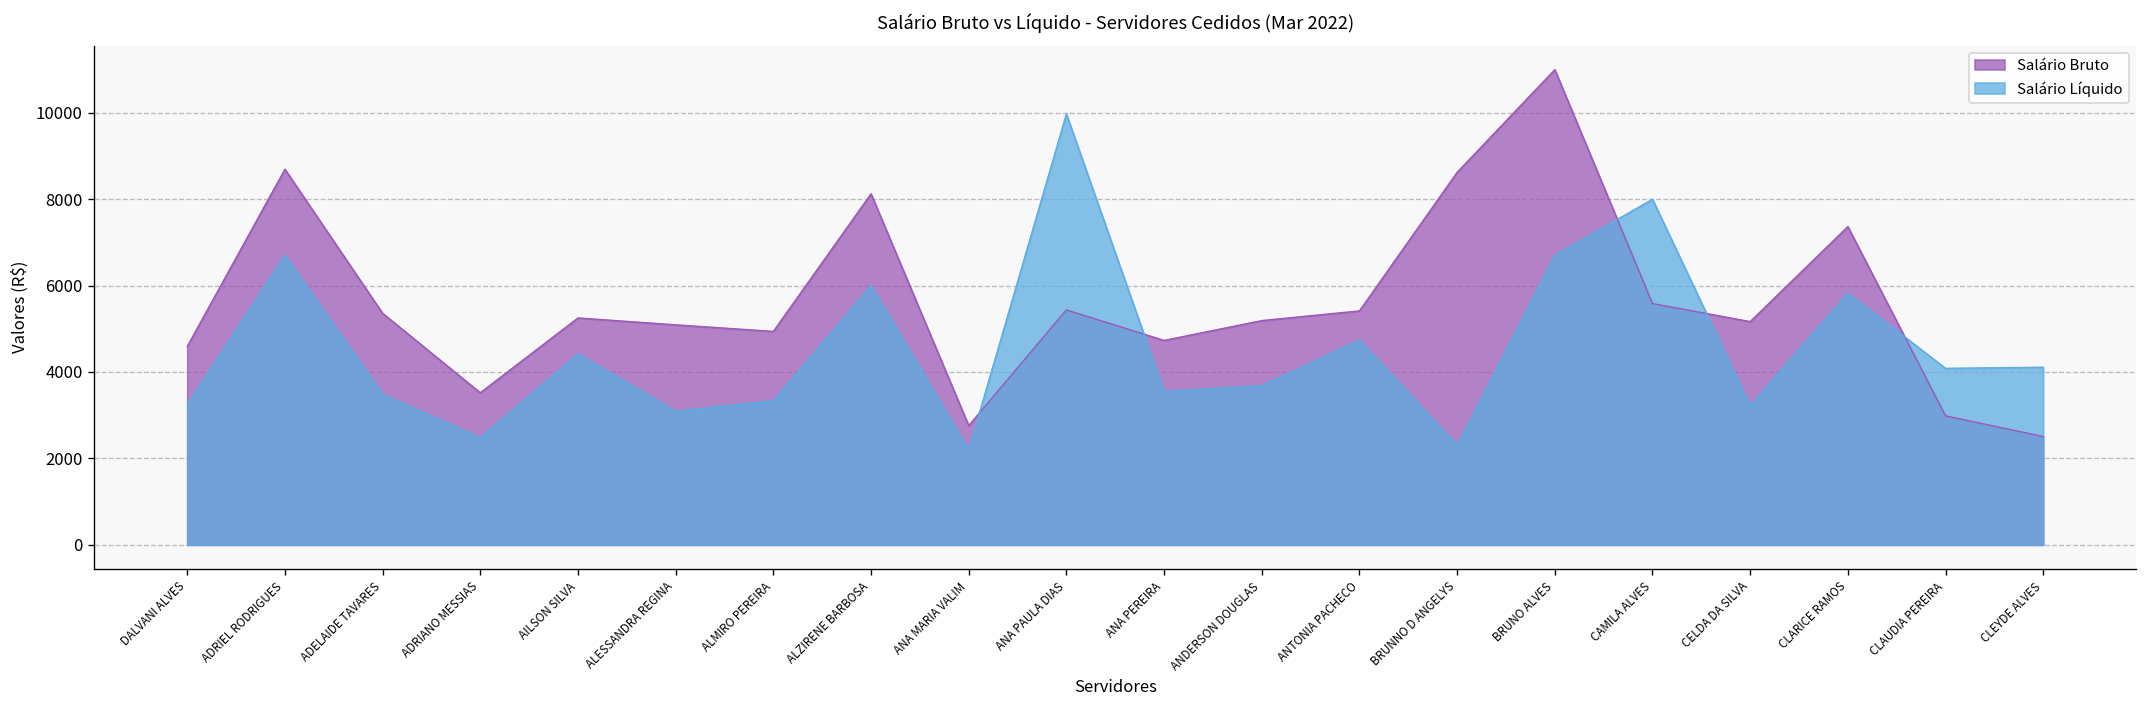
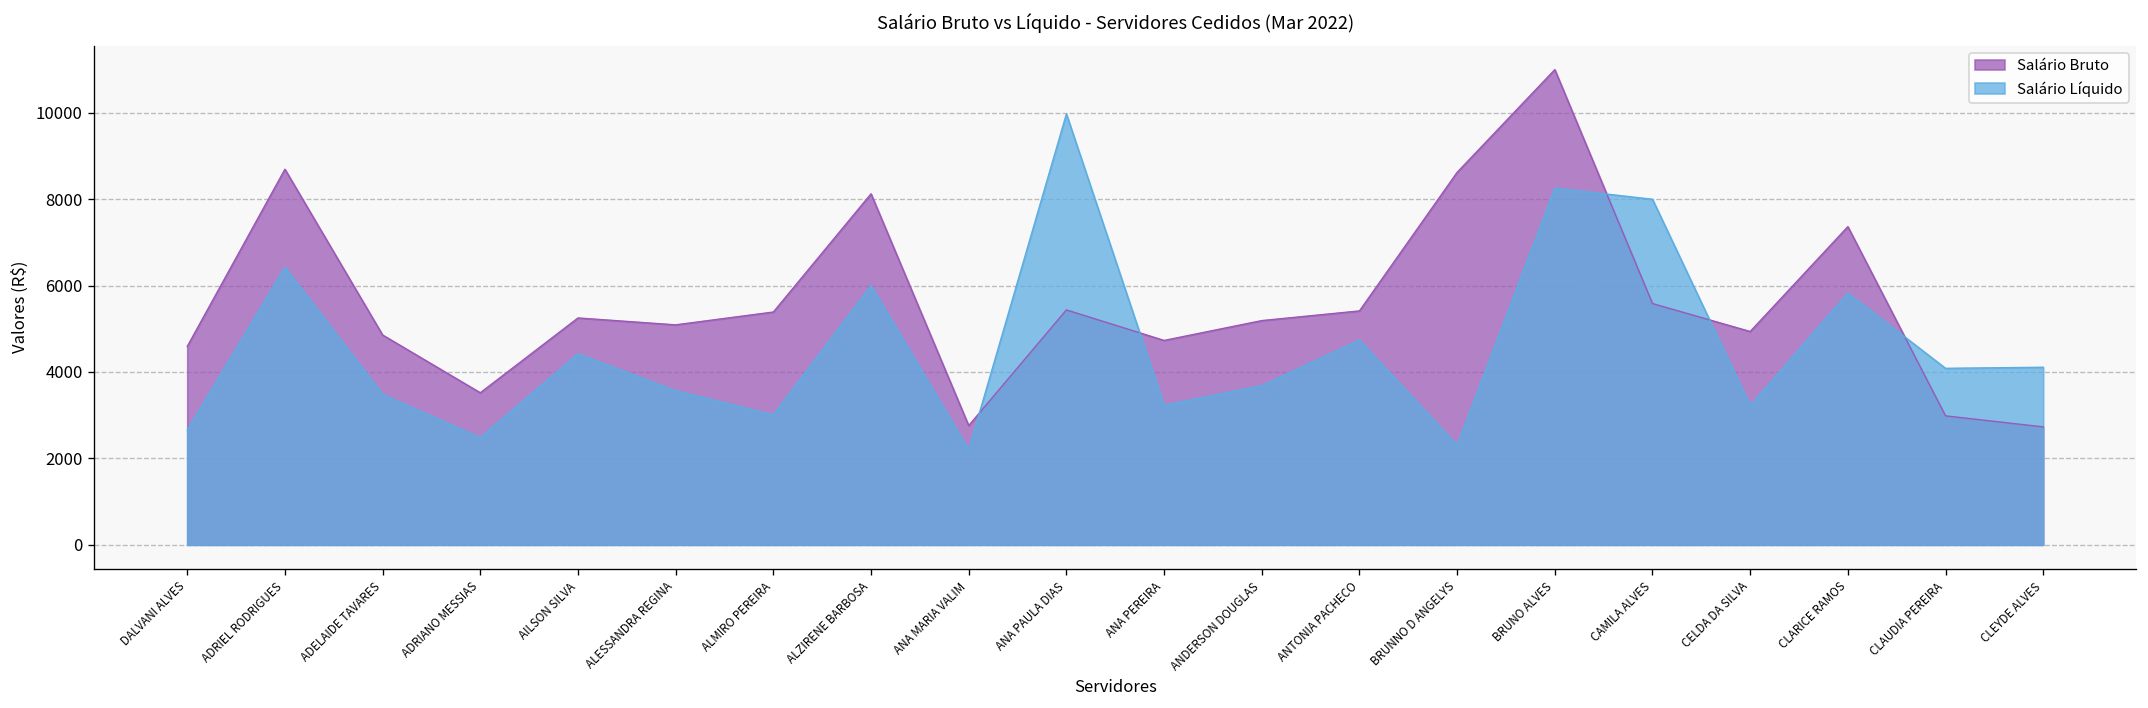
Salário Líquido, DALVANI ALVES: 3200 -> 2700
Salário Líquido, ADRIEL RODRIGUES: 6700 -> 6400
Salário Bruto, ADELAIDE TAVARES: 5400 -> 4900
Salário Líquido, ALESSANDRA REGINA: 3100 -> 3600
Salário Bruto, ALMIRO PEREIRA: 4900 -> 5400
Salário Líquido, ALMIRO PEREIRA: 3300 -> 3000
Salário Líquido, ANA PEREIRA: 3600 -> 3200
Salário Líquido, BRUNO ALVES: 6700 -> 8300
Salário Bruto, CELDA DA SILVA: 5200 -> 4900
Salário Bruto, CLEYDE ALVES: 2500 -> 2700
